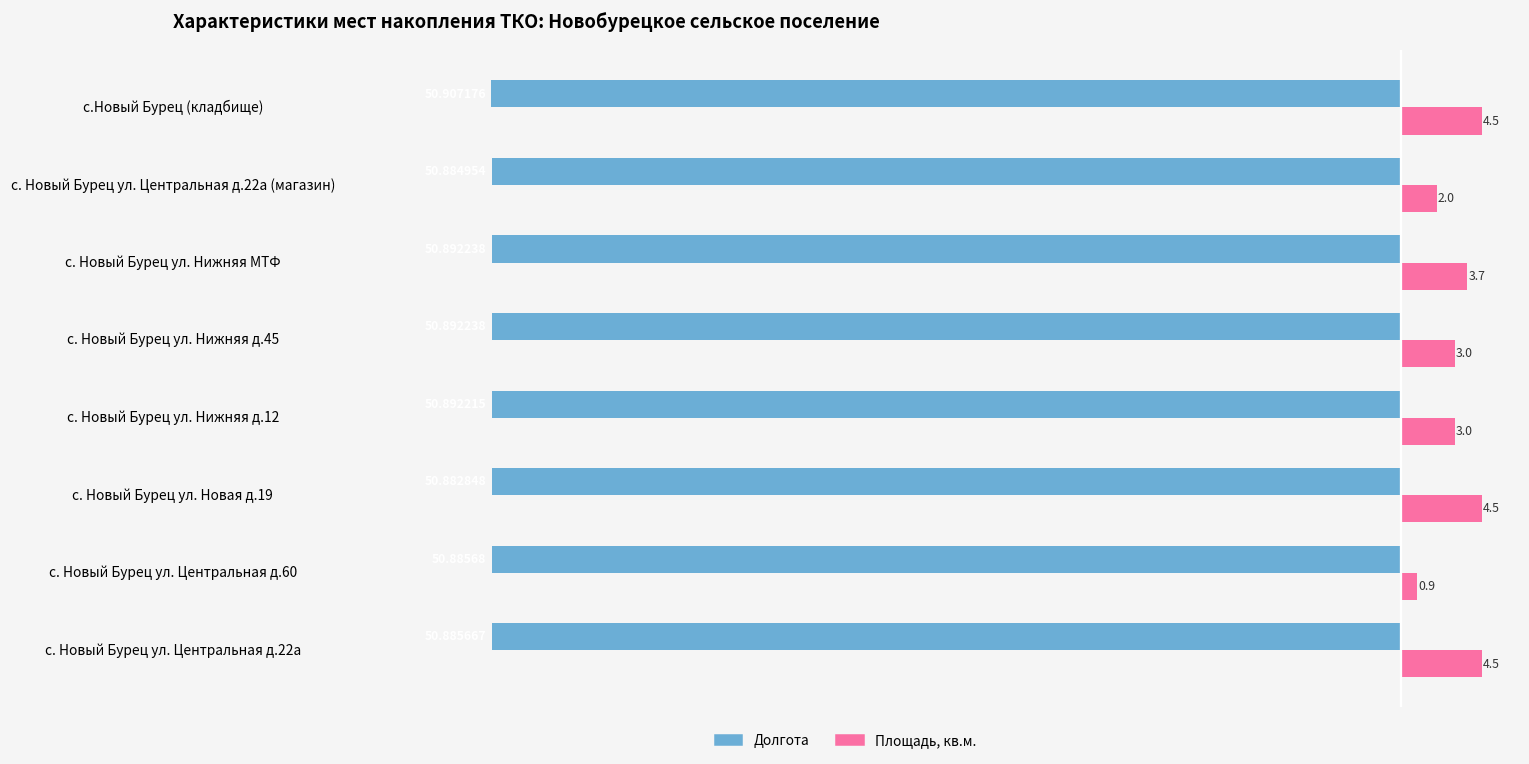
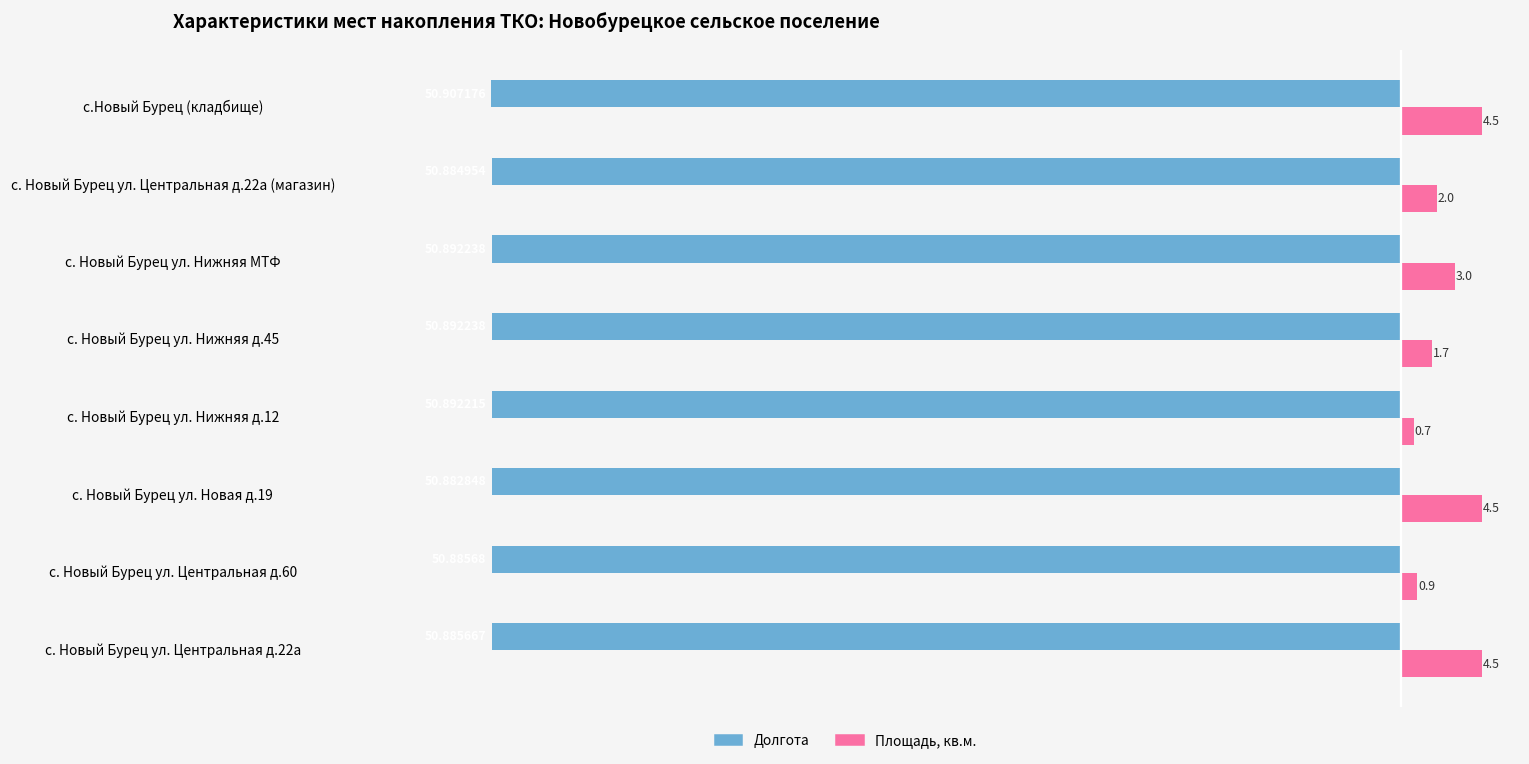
Площадь, кв.м., с. Новый Бурец ул. Нижняя МТФ: 3.7 -> 3.0
Площадь, кв.м., с. Новый Бурец ул. Нижняя д.45: 3.0 -> 1.7
Площадь, кв.м., с. Новый Бурец ул. Нижняя д.12: 3.0 -> 0.7
